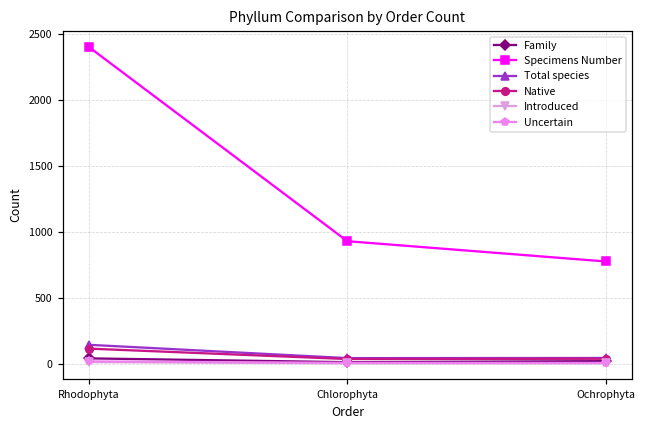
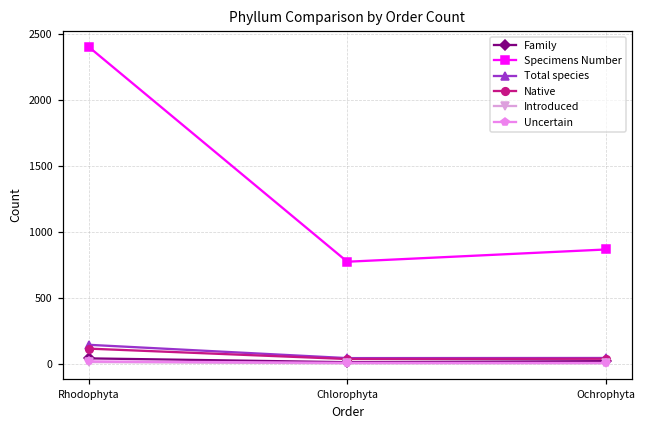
Specimens Number, Chlorophyta: 930 -> 770
Specimens Number, Ochrophyta: 780 -> 870
